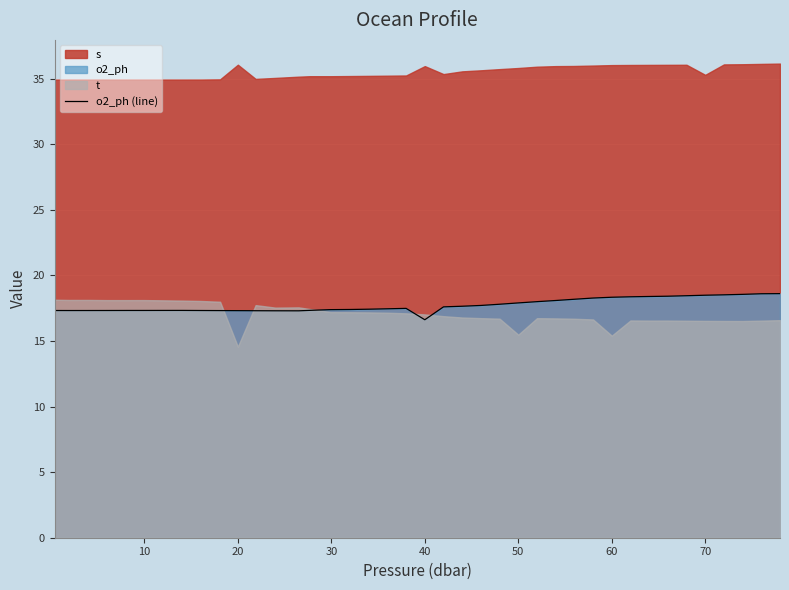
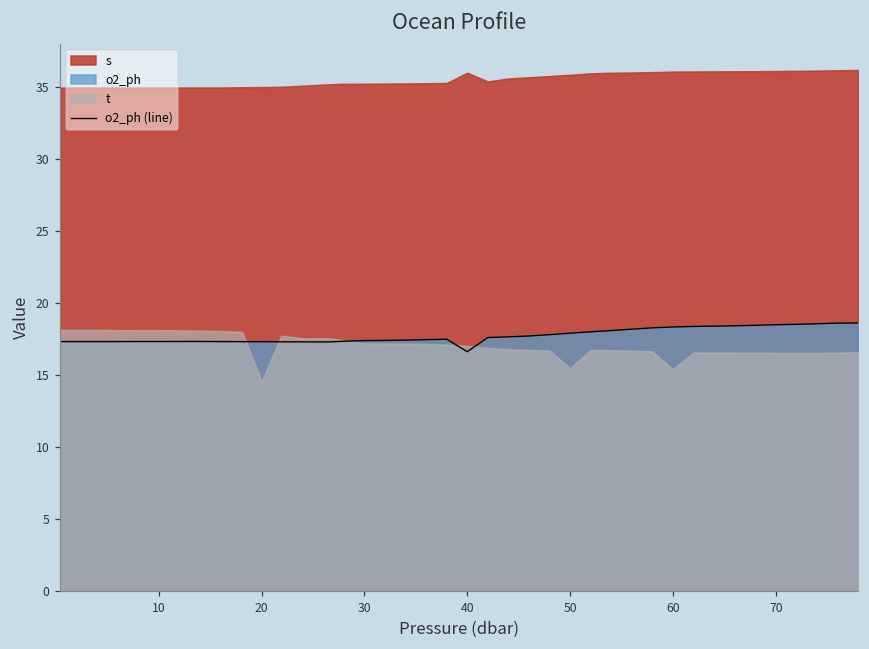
s, 20: 36.1 -> 35.0
s, 70: 35.3 -> 36.1
